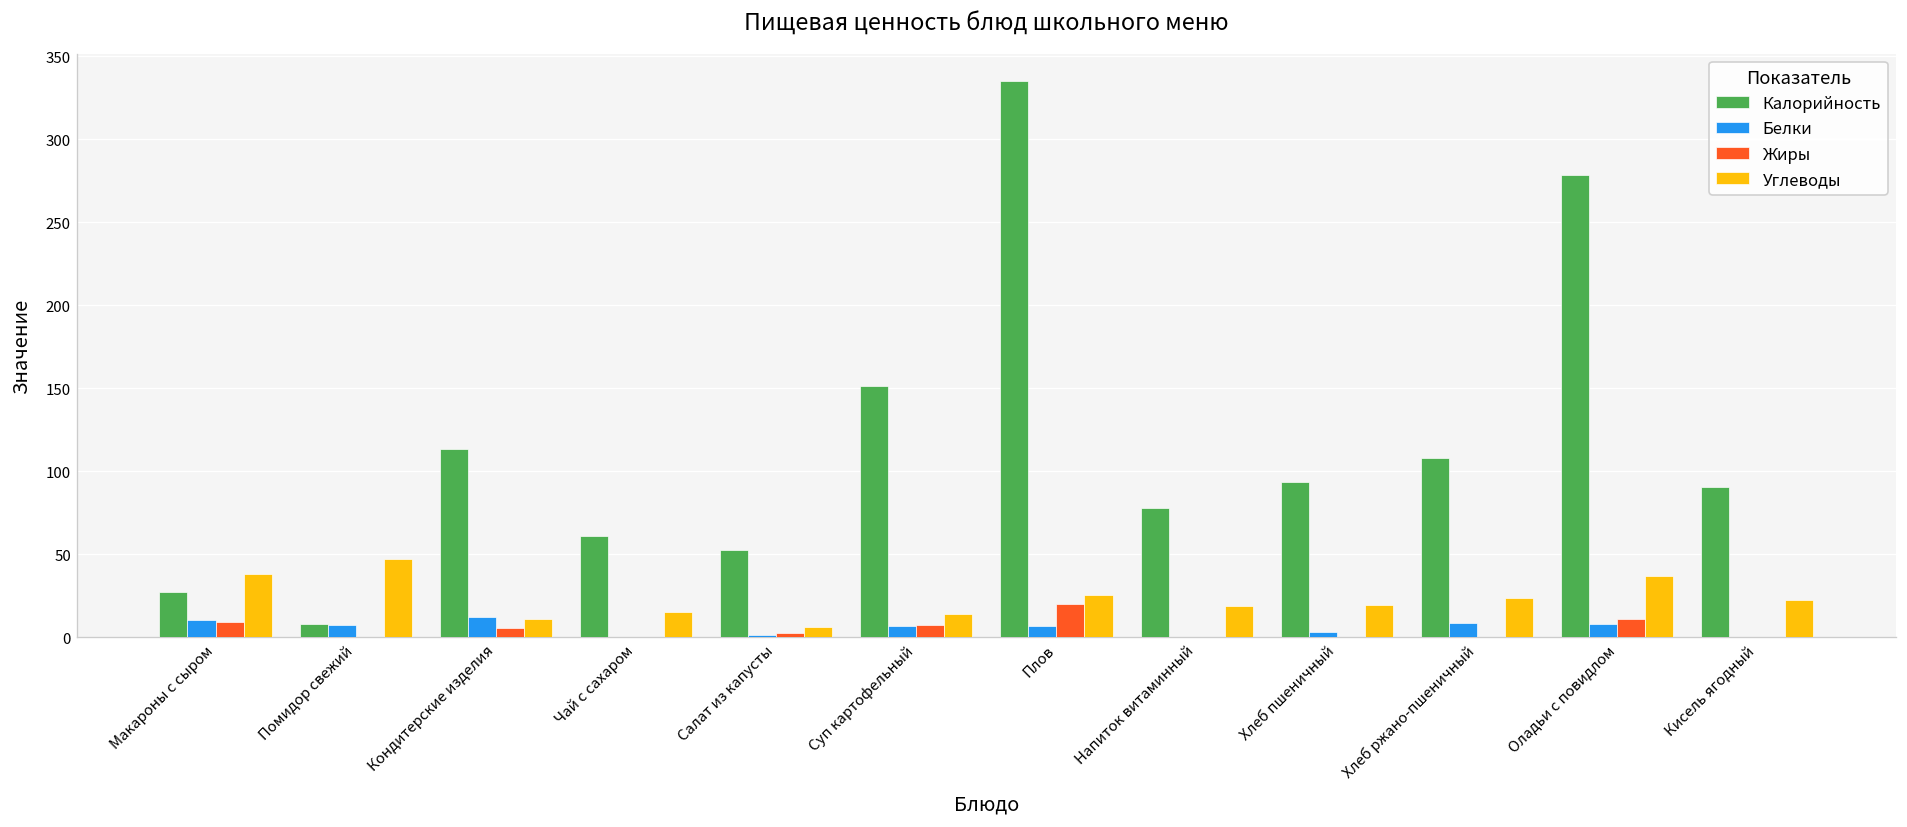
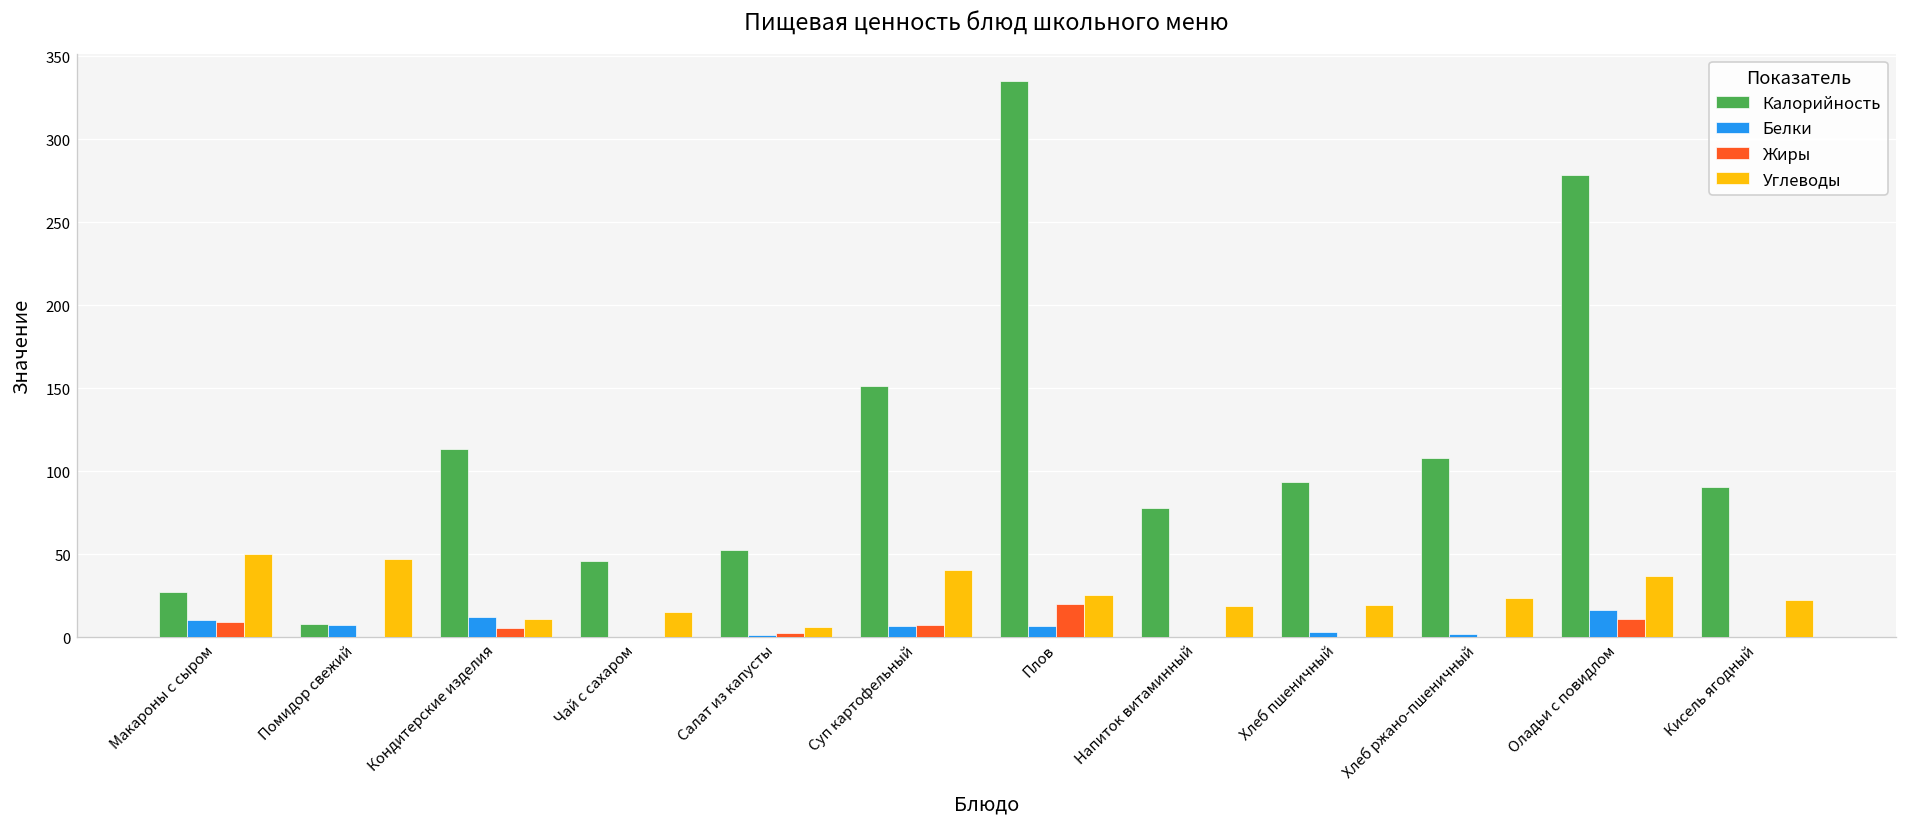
Углеводы, Макароны с сыром: 38 -> 50
Калорийность, Чай с сахаром: 61 -> 46
Углеводы, Суп картофельный: 14 -> 40
Белки, Хлеб ржано-пшеничный: 9 -> 2
Белки, Оладьи с повидлом: 8 -> 16
